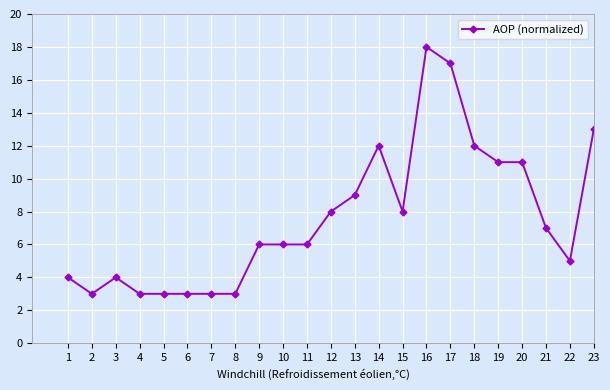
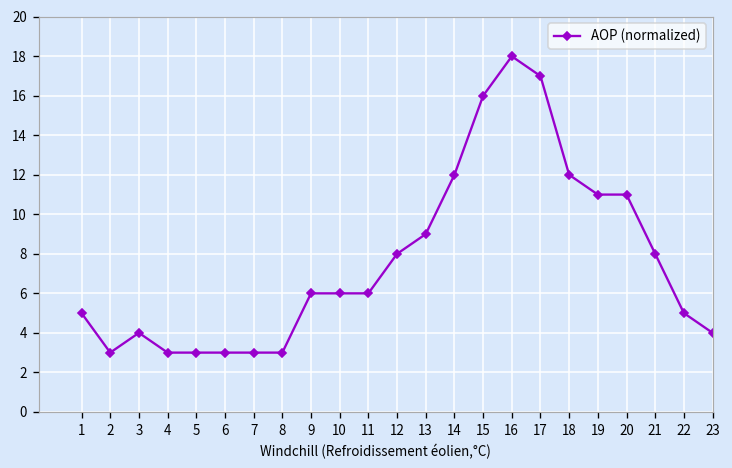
1: 4 -> 5
15: 8 -> 16
21: 7 -> 8
23: 13 -> 4
